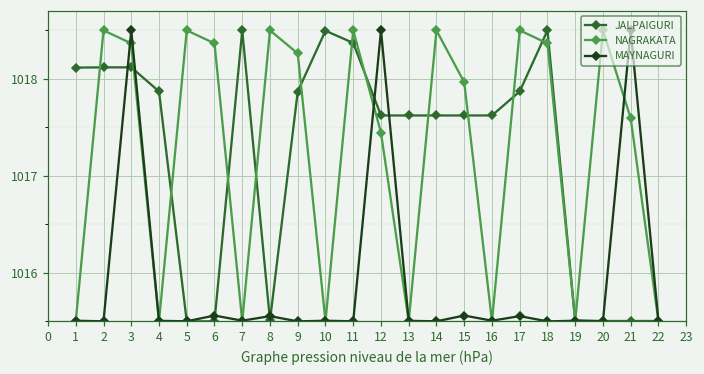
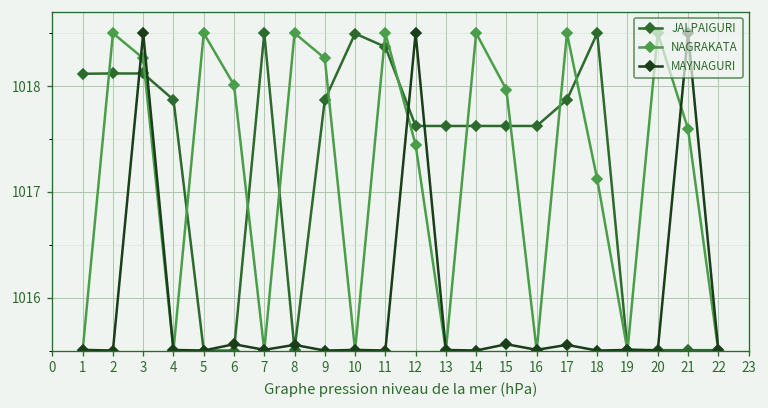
NAGRAKATA, 3: 1018.4 -> 1018.3
NAGRAKATA, 6: 1018.4 -> 1018.0
NAGRAKATA, 18: 1018.4 -> 1017.1
